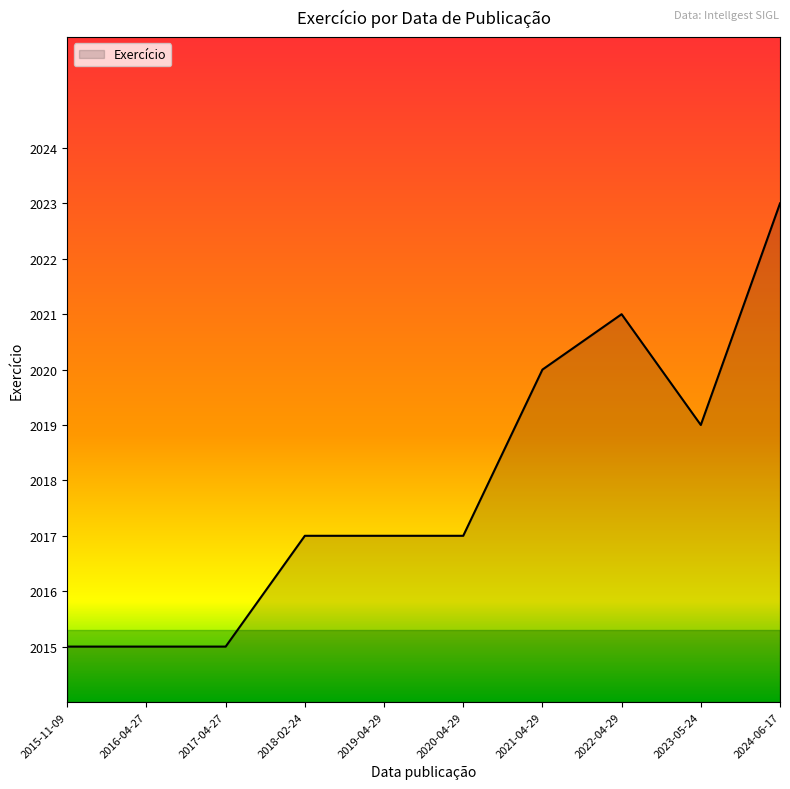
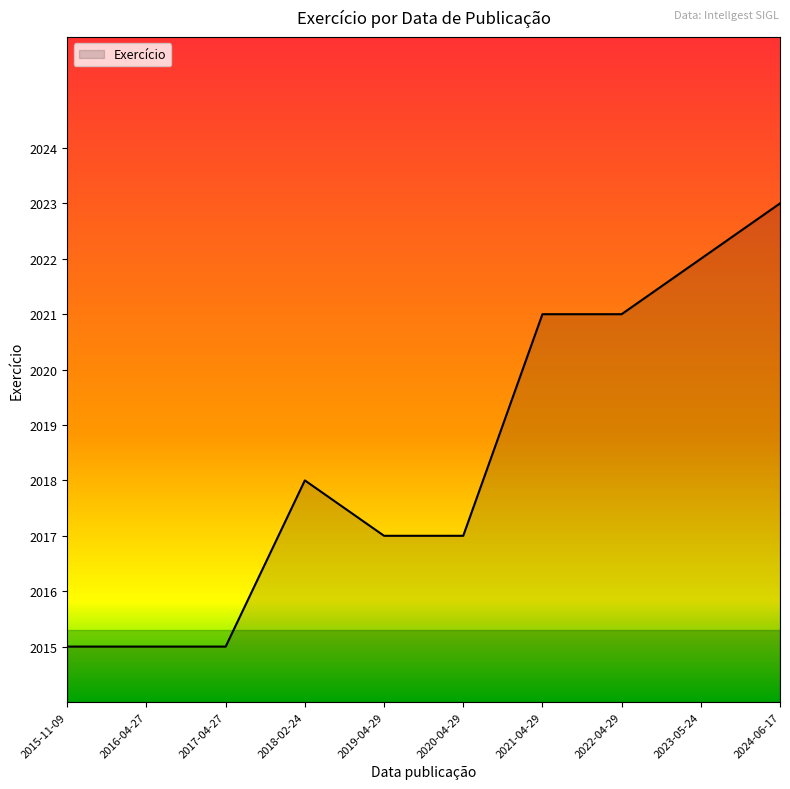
2018-02-24: 2017 -> 2018
2021-04-29: 2020 -> 2021
2023-05-24: 2019 -> 2022
